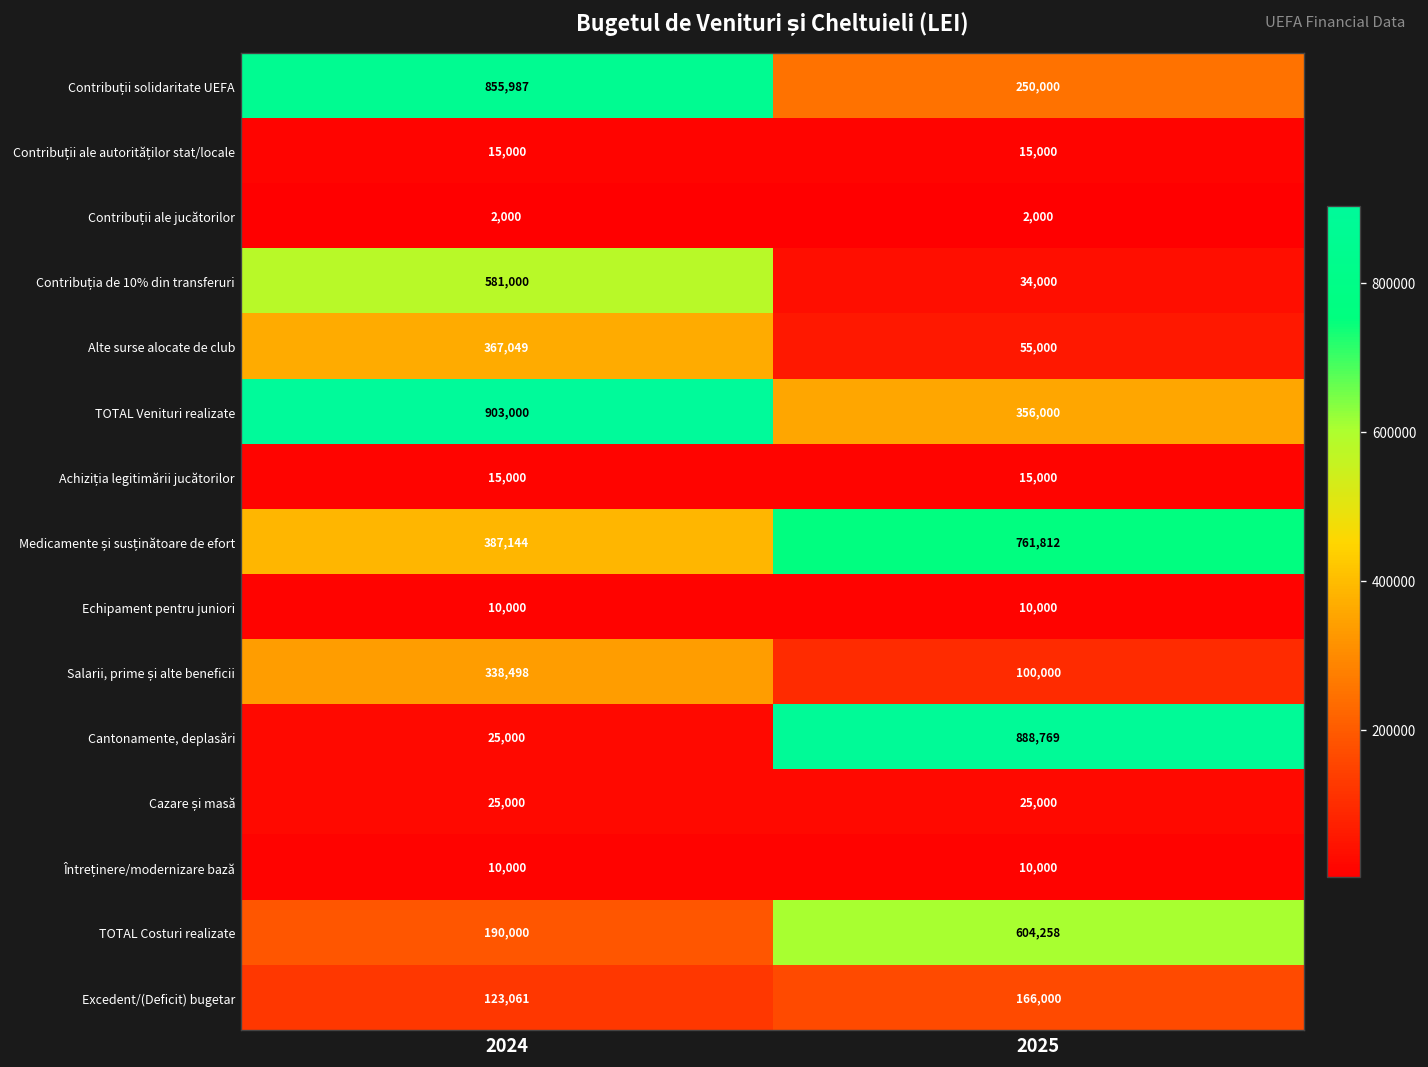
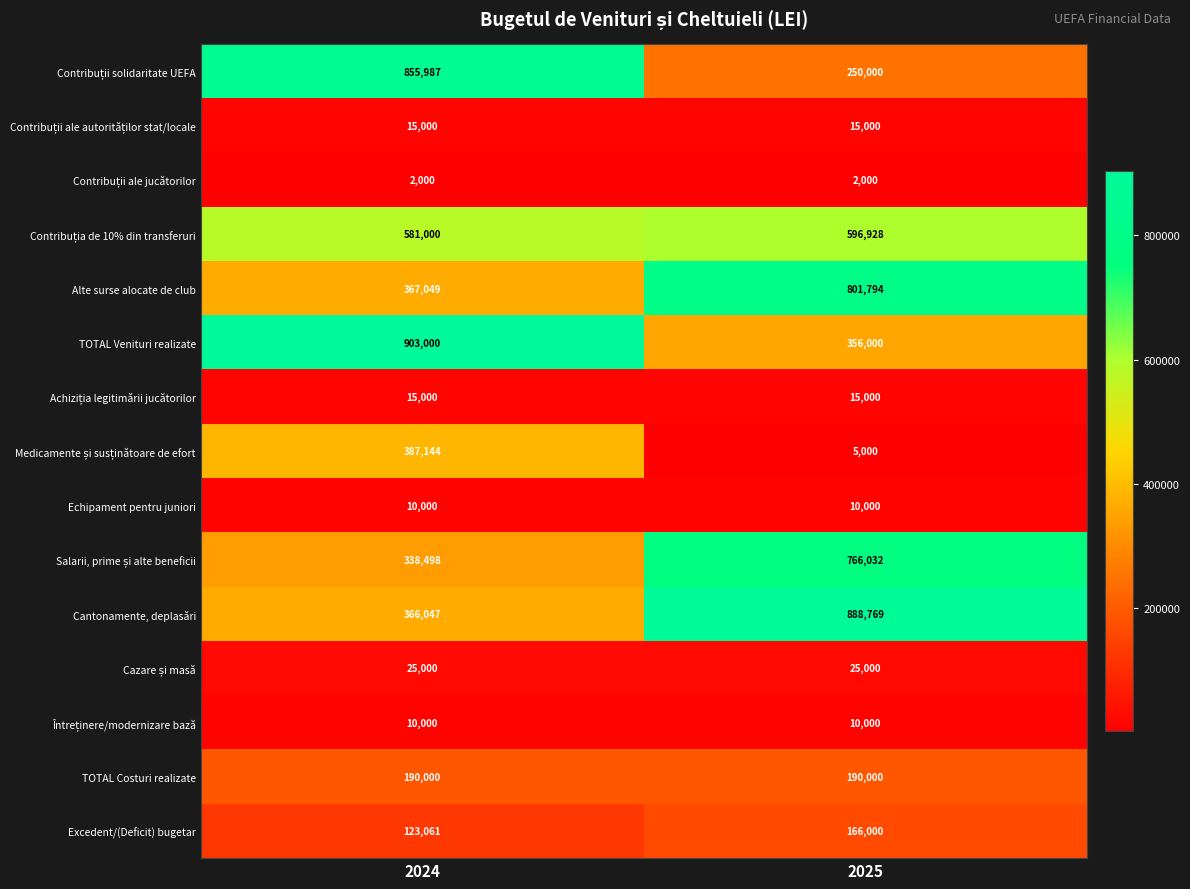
Contribuția de 10% din transferuri, 2025: 34,000 -> 596,928
Alte surse alocate de club, 2025: 55,000 -> 801,794
Medicamente și susținătoare de efort, 2025: 761,812 -> 5,000
Salarii, prime și alte beneficii, 2025: 100,000 -> 766,032
Cantonamente, deplasări, 2024: 25,000 -> 366,047
TOTAL Costuri realizate, 2025: 604,258 -> 190,000
